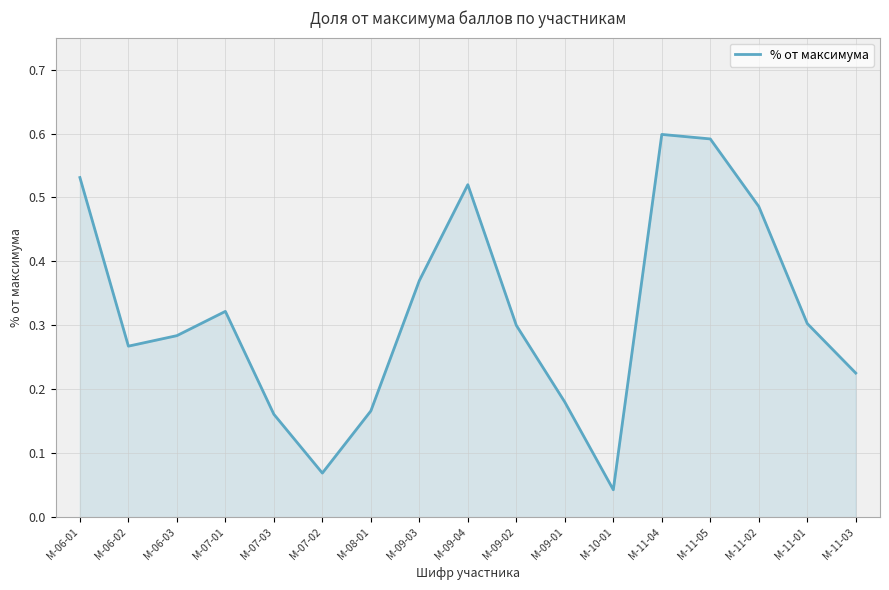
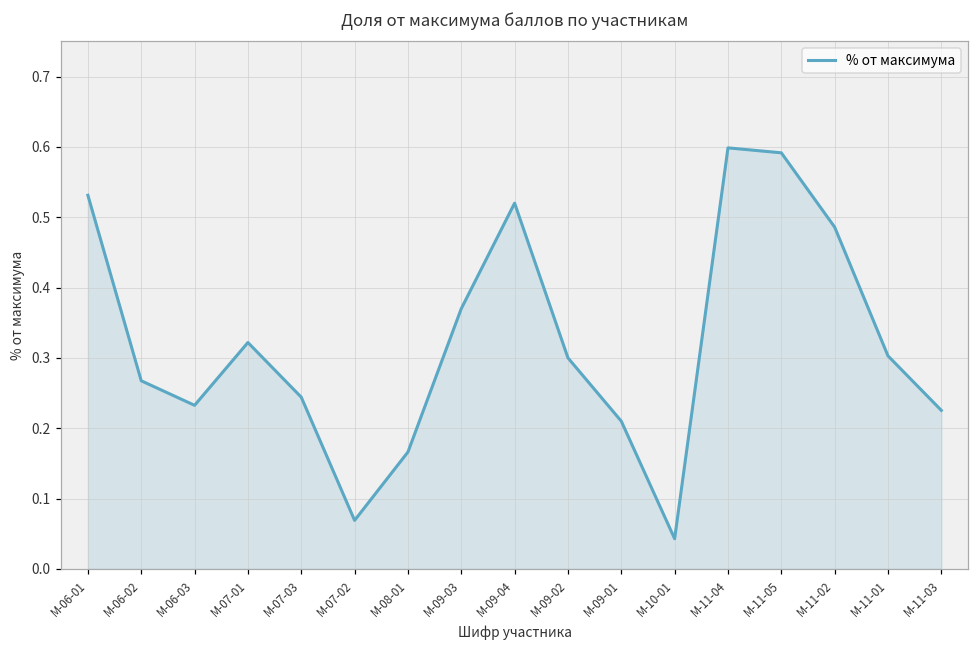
М-06-03: 0.28 -> 0.23
М-07-03: 0.16 -> 0.24
М-09-01: 0.18 -> 0.21
